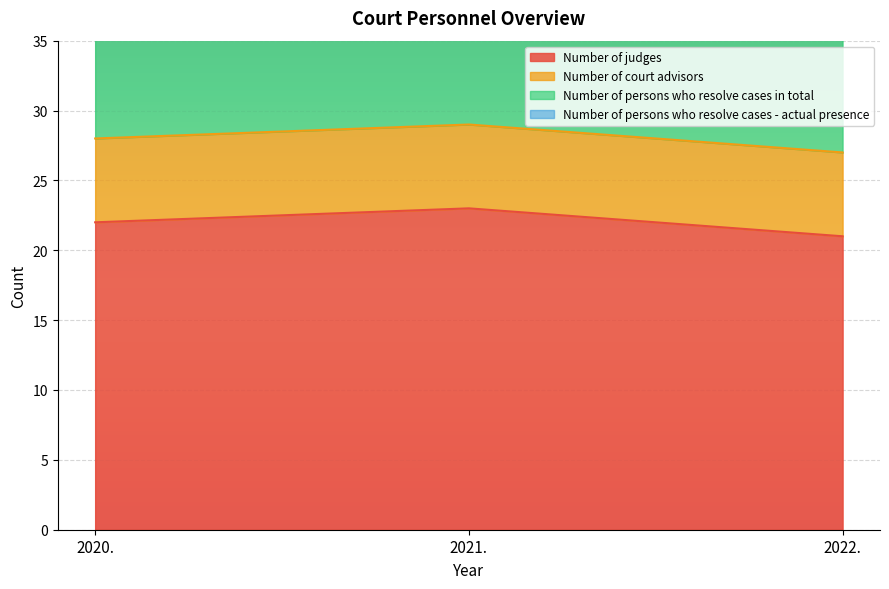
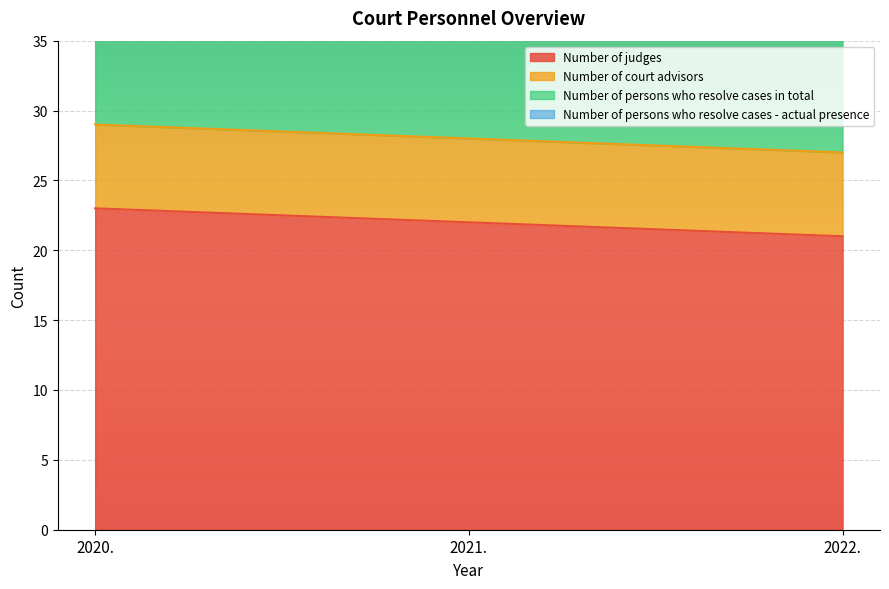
Number of judges, 2020.: 22 -> 23
Number of judges, 2021.: 23 -> 22
